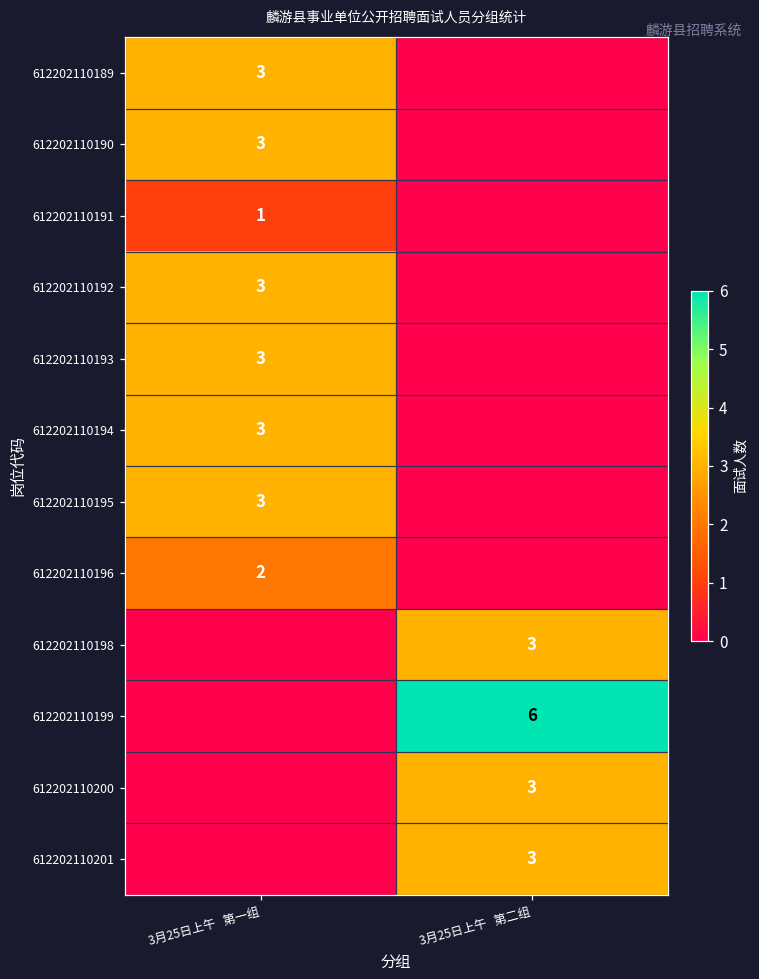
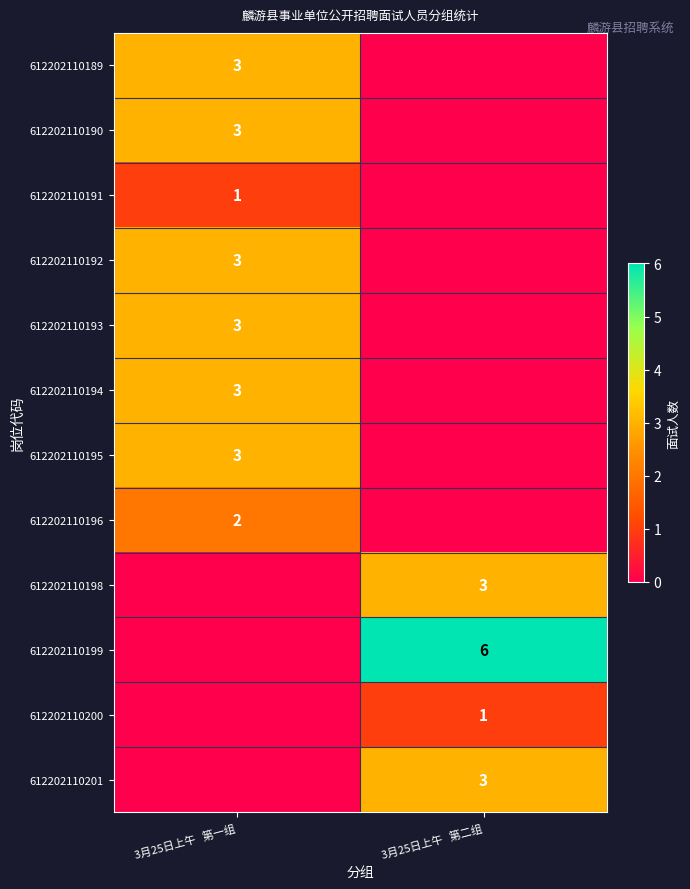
612202110200, 3月25日上午 第二组: 3 -> 1
